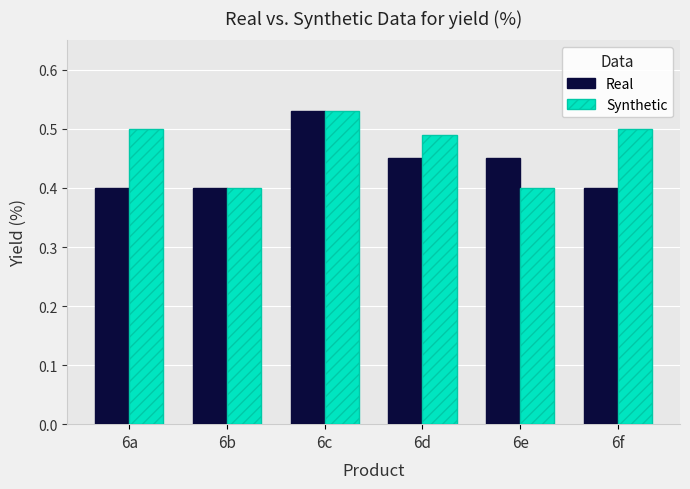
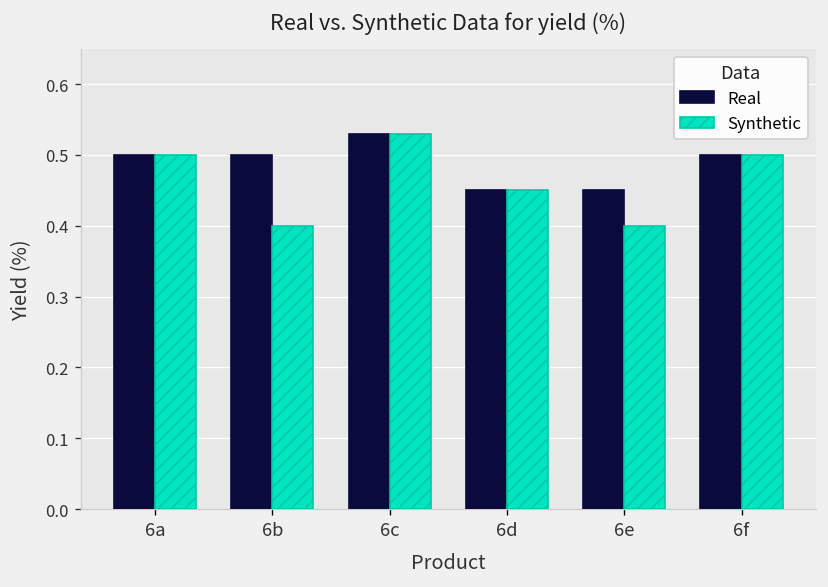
Real, 6a: 0.4 -> 0.5
Real, 6b: 0.4 -> 0.5
Synthetic, 6d: 0.49 -> 0.45
Real, 6f: 0.4 -> 0.5
